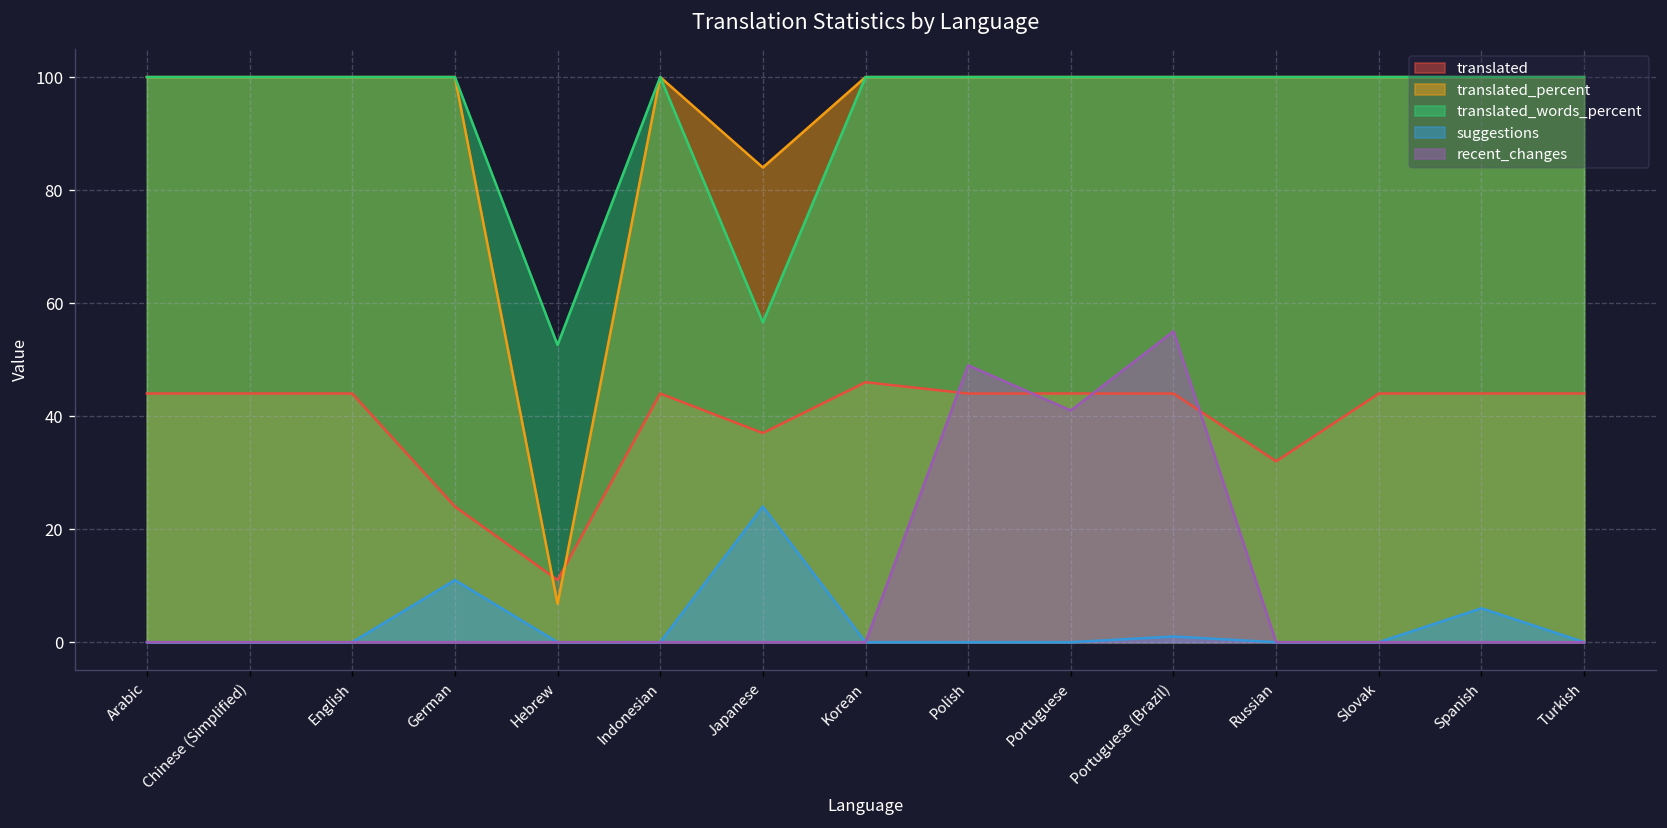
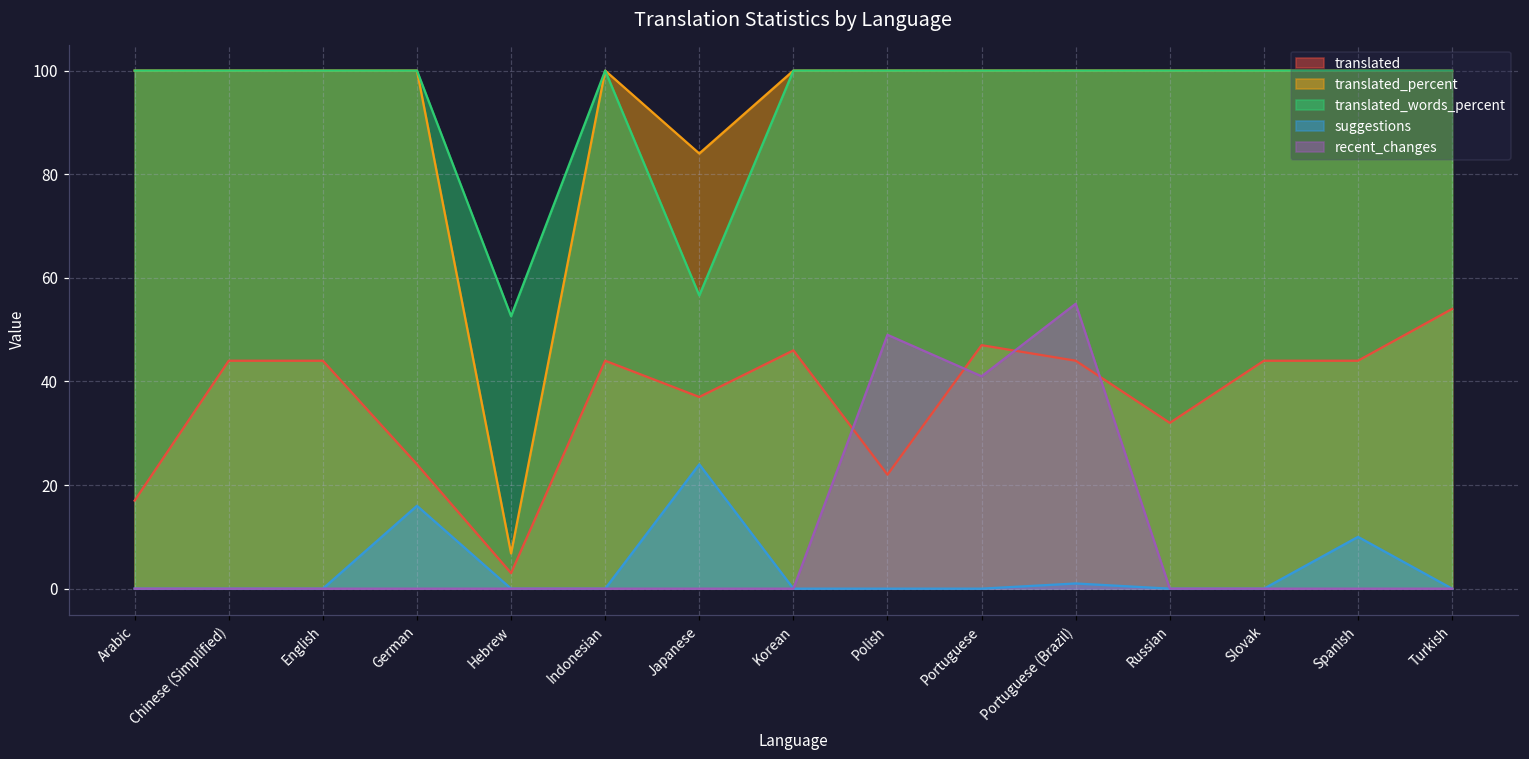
translated, Arabic: 44 -> 17
suggestions, German: 11 -> 16
translated, Hebrew: 11 -> 3
translated, Polish: 44 -> 22
translated, Portuguese: 44 -> 47
suggestions, Spanish: 6 -> 10
translated, Turkish: 44 -> 54
